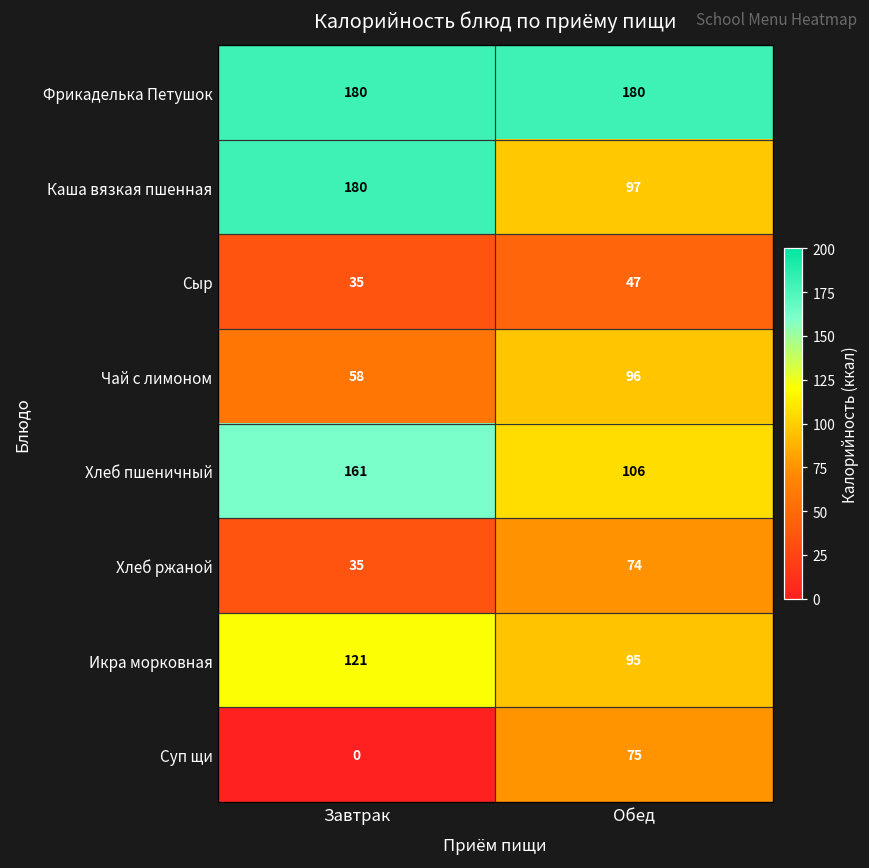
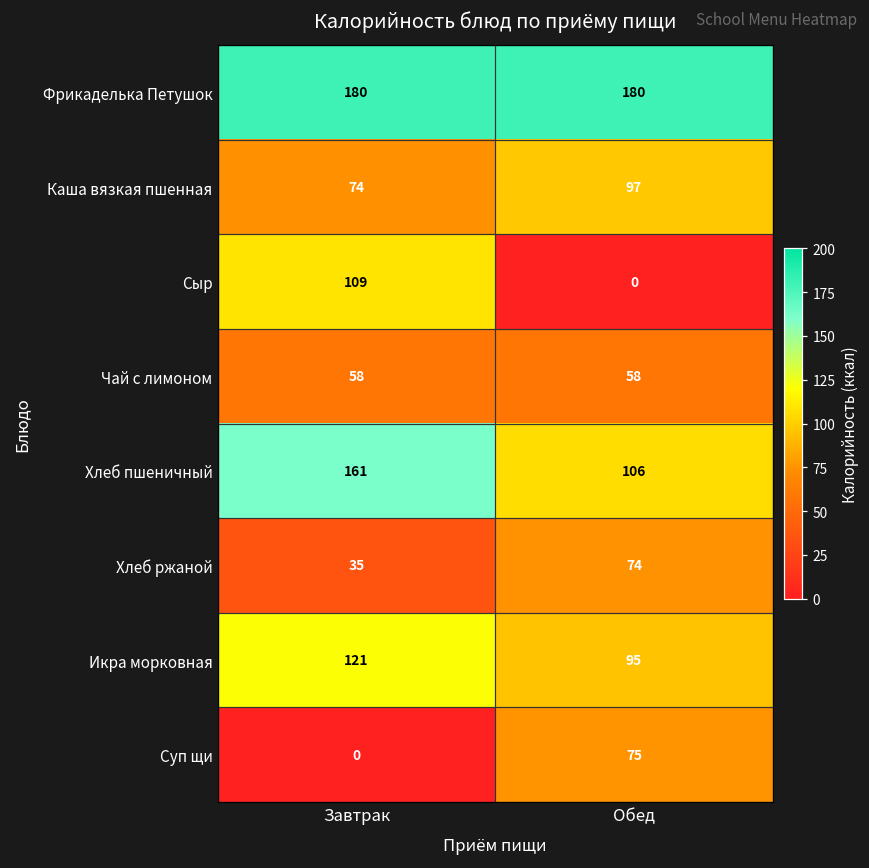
Каша вязкая пшенная, Завтрак: 180 -> 74
Сыр, Завтрак: 35 -> 109
Сыр, Обед: 47 -> 0
Чай с лимоном, Обед: 96 -> 58
